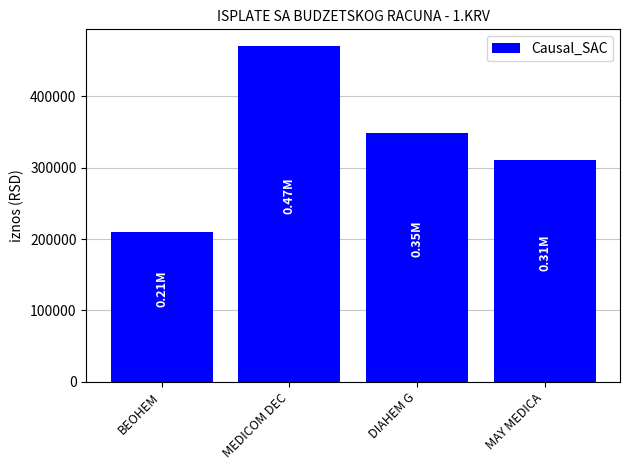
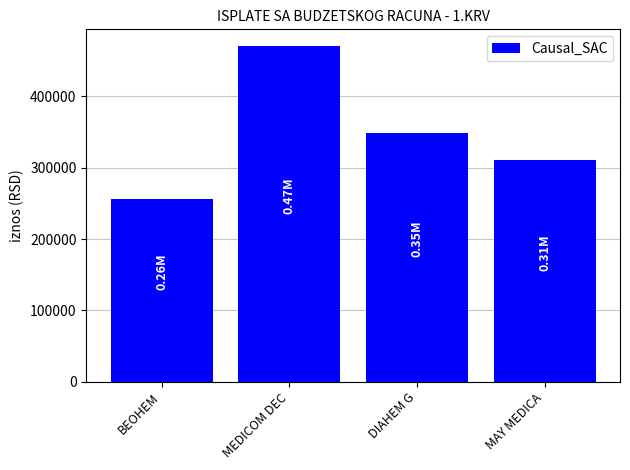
BEOHEM: 0.21M -> 0.26M
